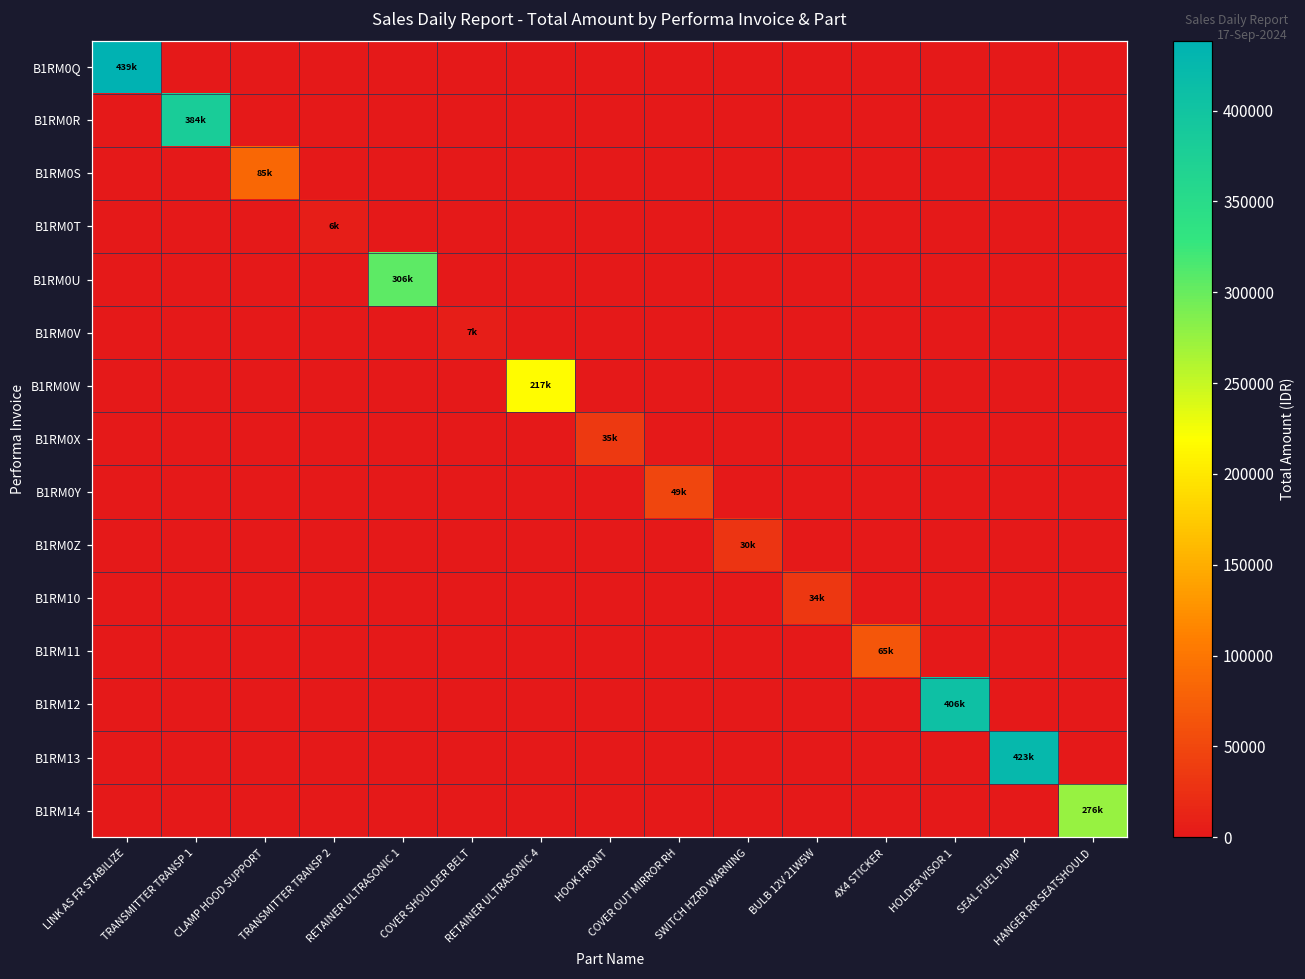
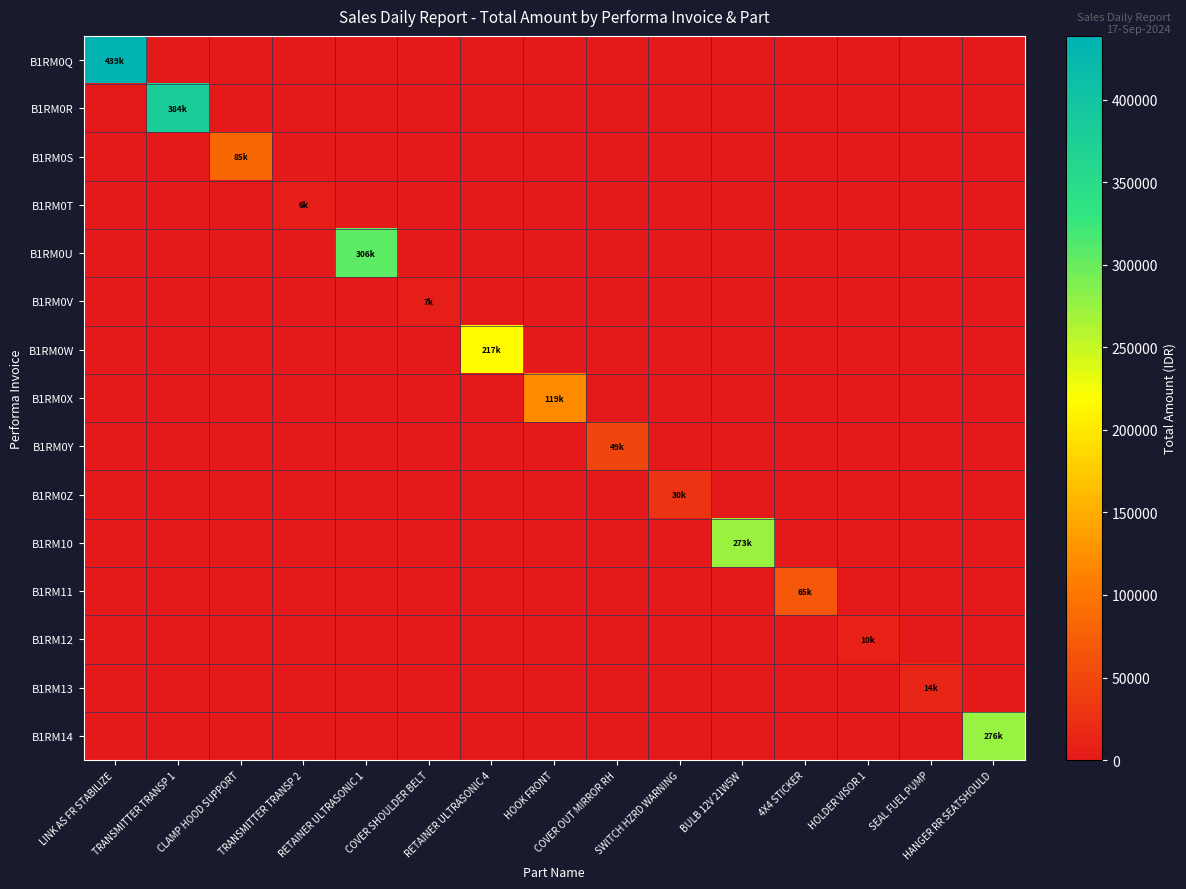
B1RM0X, HOOK FRONT: 35k -> 119k
B1RM10, BULB 12V 21W5W: 34k -> 273k
B1RM12, HOLDER VISOR 1: 406k -> 10k
B1RM13, SEAL FUEL PUMP: 423k -> 14k
